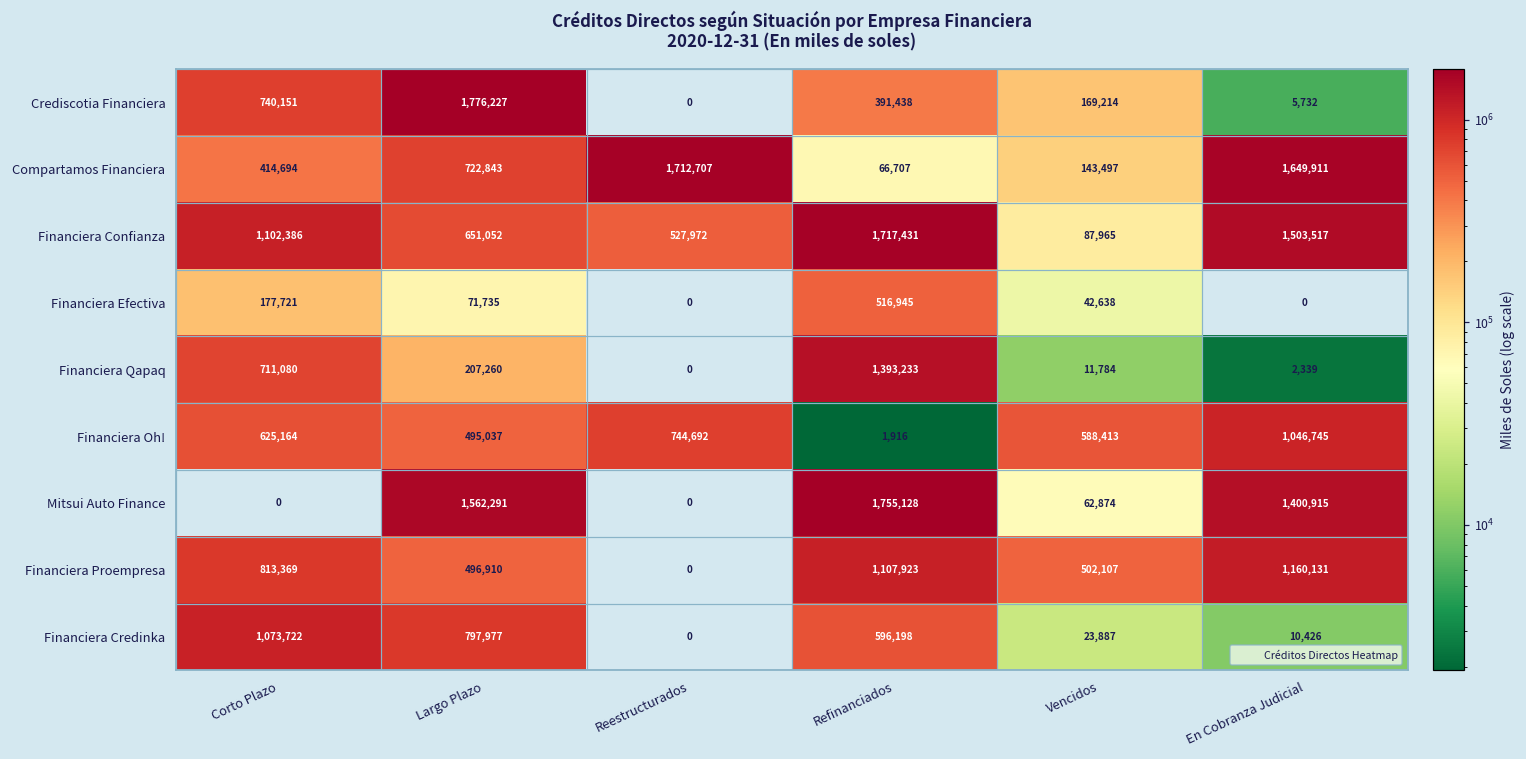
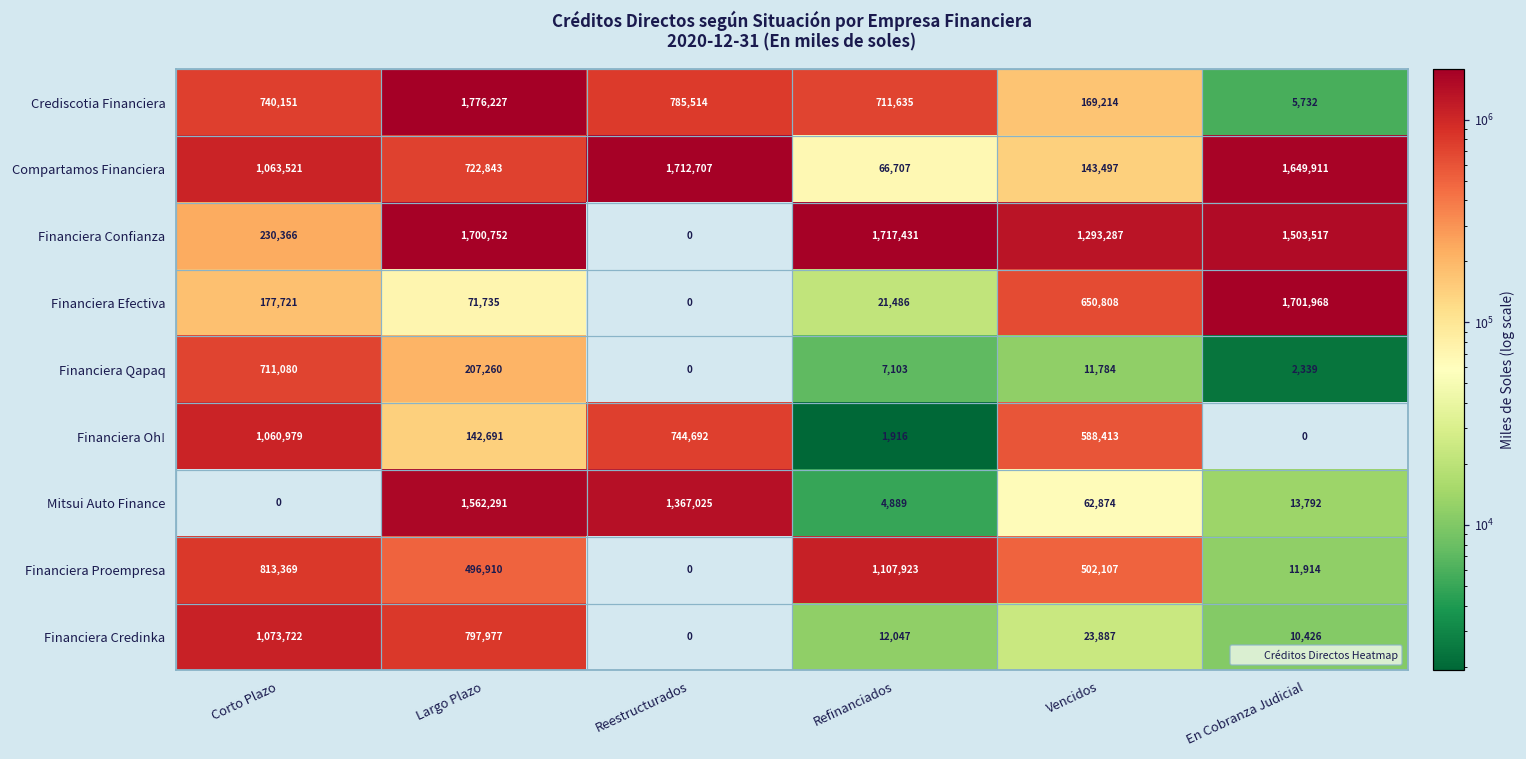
Crediscotia Financiera, Reestructurados: 0 -> 785,514
Crediscotia Financiera, Refinanciados: 391,438 -> 711,635
Compartamos Financiera, Corto Plazo: 414,694 -> 1,063,521
Financiera Confianza, Corto Plazo: 1,102,386 -> 230,366
Financiera Confianza, Largo Plazo: 651,052 -> 1,700,752
Financiera Confianza, Reestructurados: 527,972 -> 0
Financiera Confianza, Vencidos: 87,965 -> 1,293,287
Financiera Efectiva, Refinanciados: 516,945 -> 21,486
Financiera Efectiva, Vencidos: 42,638 -> 650,808
Financiera Efectiva, En Cobranza Judicial: 0 -> 1,701,968
Financiera Qapaq, Refinanciados: 1,393,233 -> 7,103
Financiera Oh!, Corto Plazo: 625,164 -> 1,060,979
Financiera Oh!, Largo Plazo: 495,037 -> 142,691
Financiera Oh!, En Cobranza Judicial: 1,046,745 -> 0
Mitsui Auto Finance, Reestructurados: 0 -> 1,367,025
Mitsui Auto Finance, Refinanciados: 1,755,128 -> 4,889
Mitsui Auto Finance, En Cobranza Judicial: 1,400,915 -> 13,792
Financiera Proempresa, En Cobranza Judicial: 1,160,131 -> 11,914
Financiera Credinka, Refinanciados: 596,198 -> 12,047
